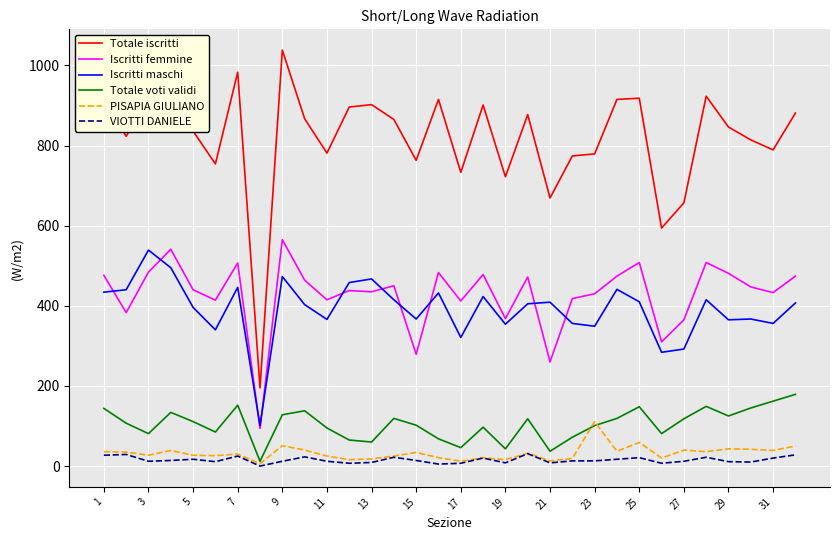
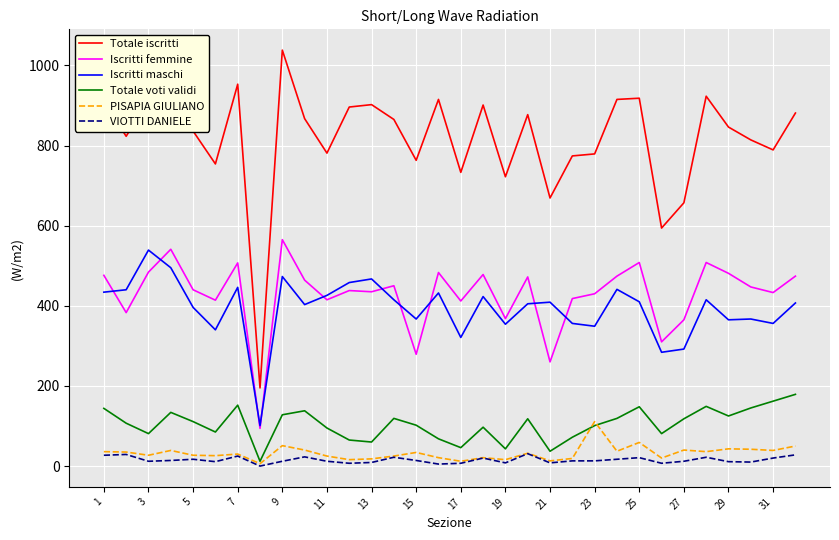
Totale iscritti, 7: 980 -> 950
Iscritti maschi, 11: 370 -> 430
